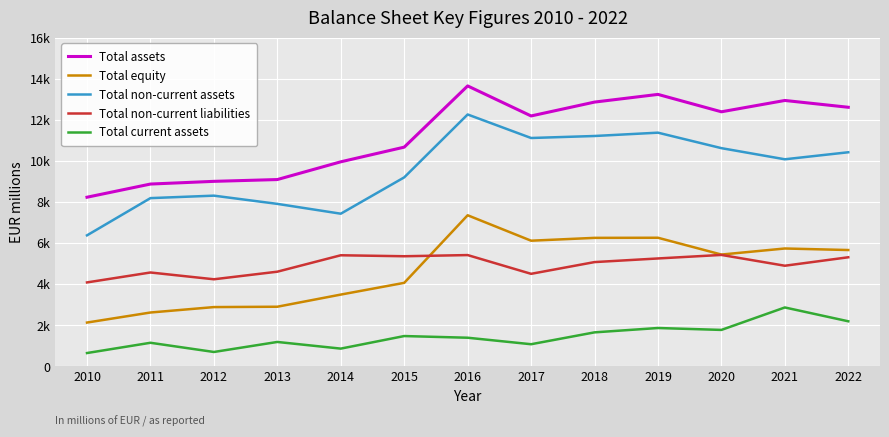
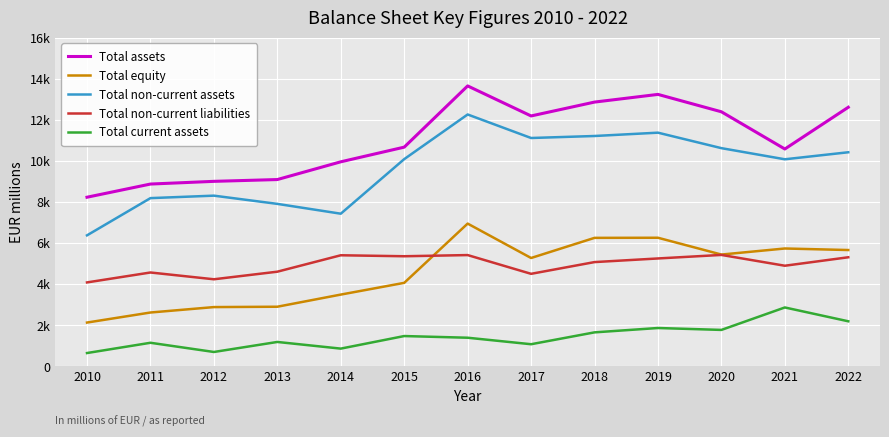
Total non-current assets, 2015: 9200 -> 10100
Total equity, 2016: 7400 -> 6900
Total equity, 2017: 6100 -> 5300
Total assets, 2021: 12900 -> 10600
